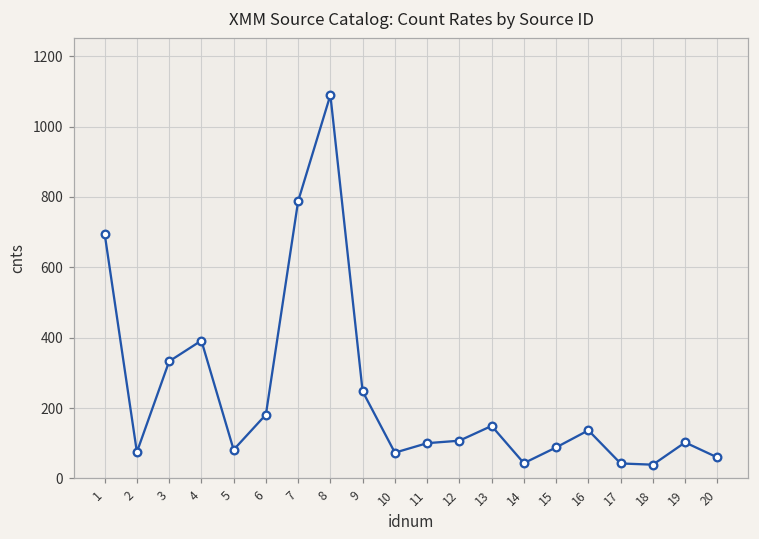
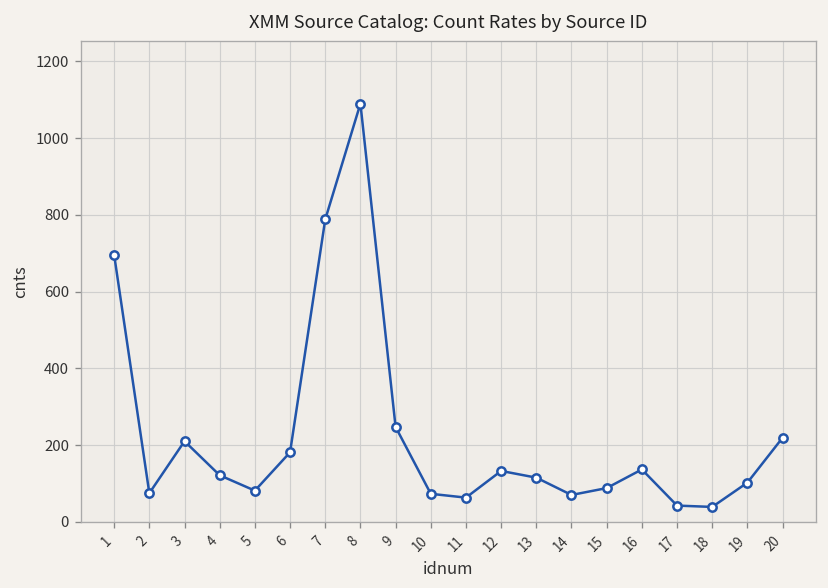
3: 330 -> 210
4: 390 -> 120
11: 100 -> 60
12: 110 -> 130
13: 150 -> 120
14: 40 -> 70
20: 60 -> 220
